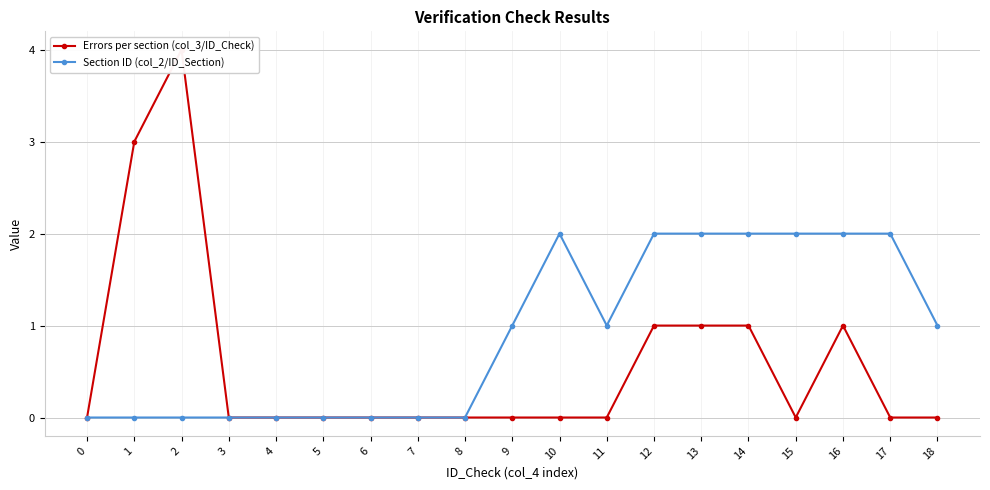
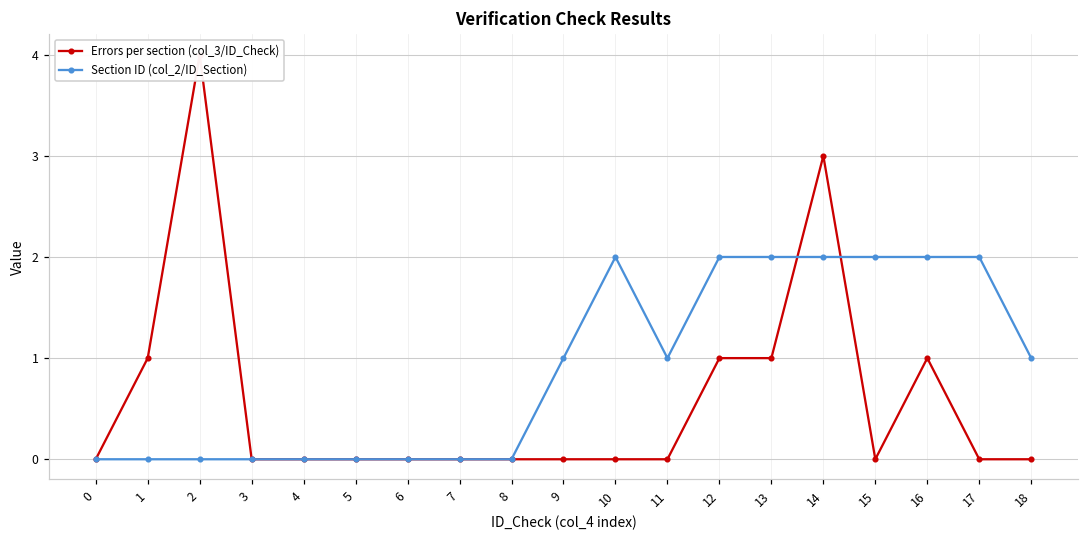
Errors per section (col_3/ID_Check), 1: 3 -> 1
Errors per section (col_3/ID_Check), 14: 1 -> 3
